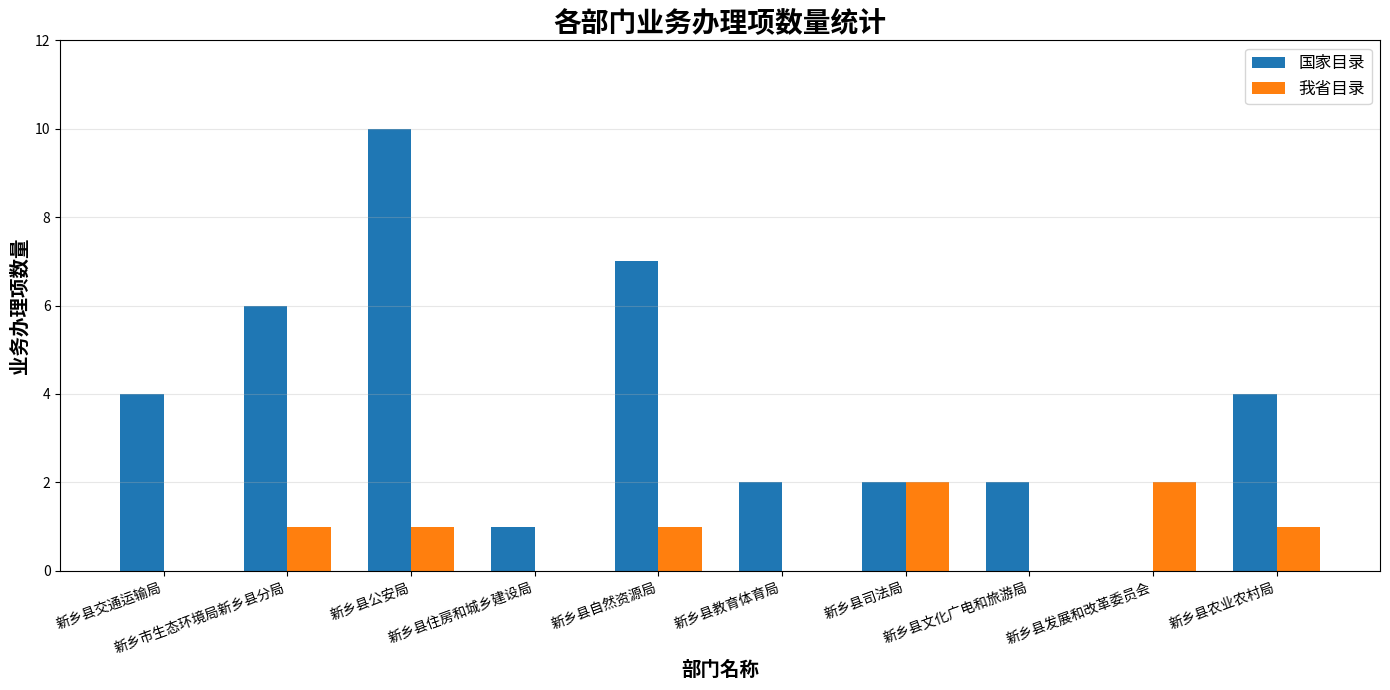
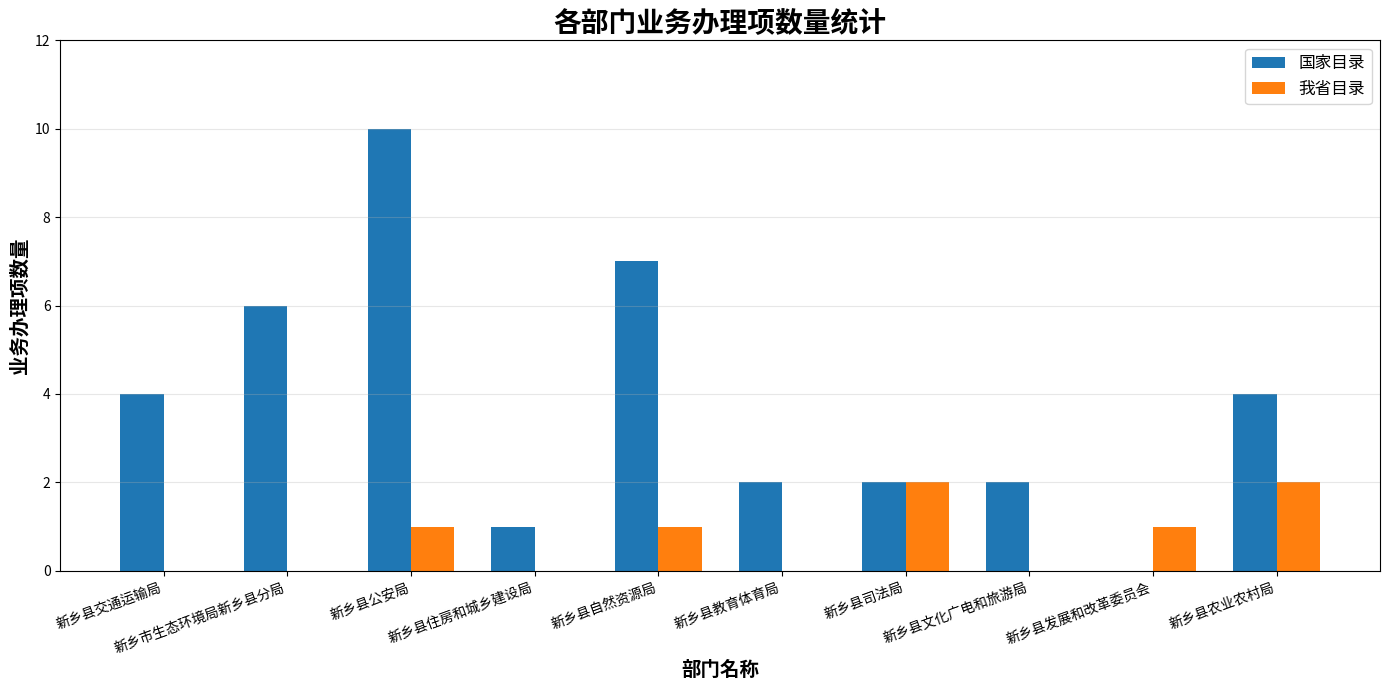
我省目录, 新乡市生态环境局新乡县分局: 1 -> 0
我省目录, 新乡县发展和改革委员会: 2 -> 1
我省目录, 新乡县农业农村局: 1 -> 2
